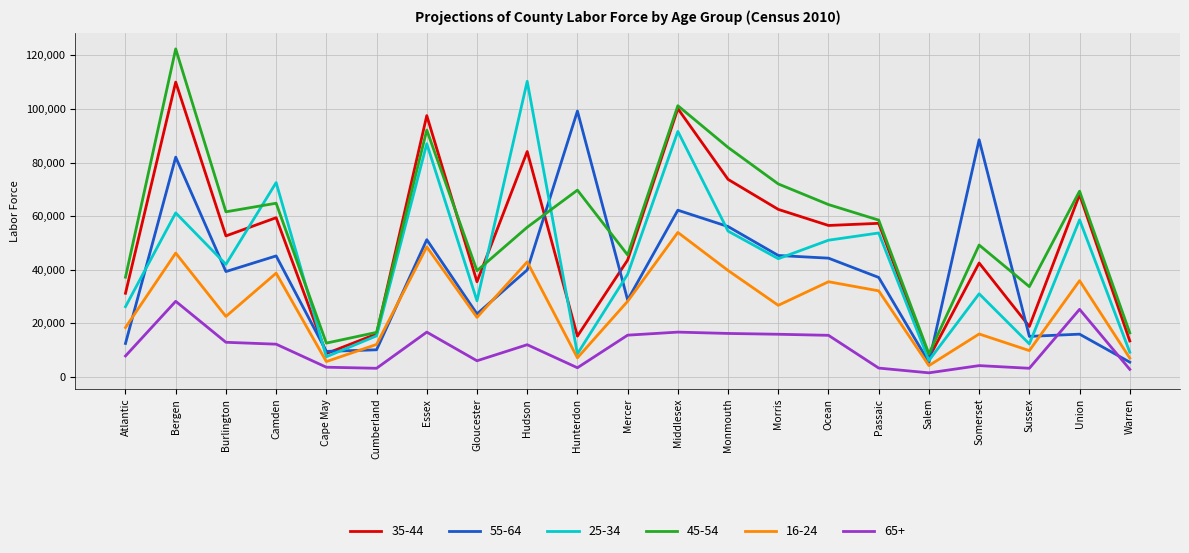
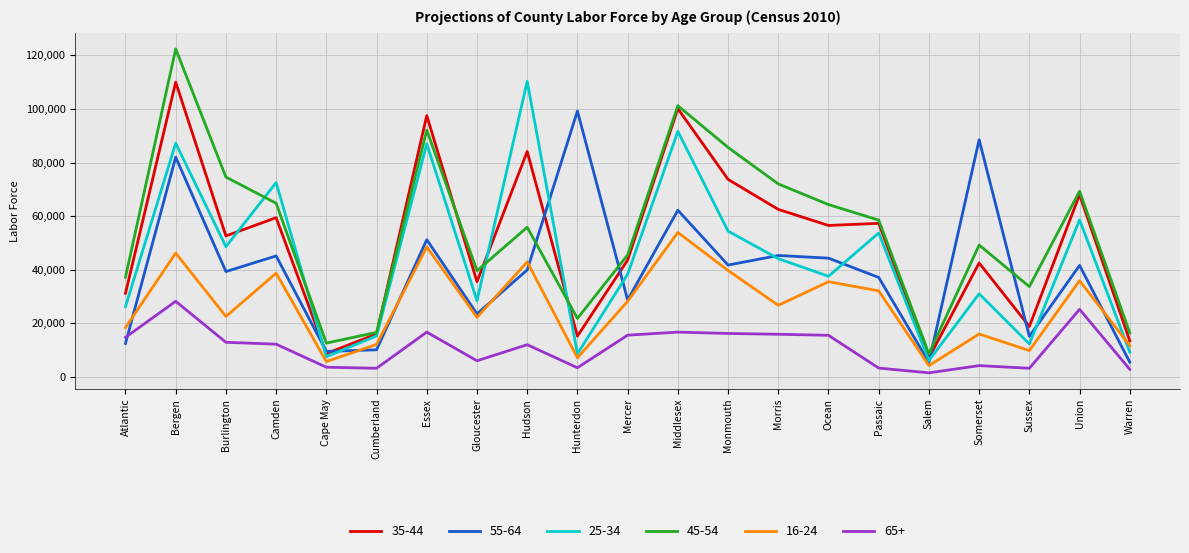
65+, Atlantic: 8,000 -> 15,000
25-34, Bergen: 61,000 -> 87,000
25-34, Burlington: 42,000 -> 49,000
45-54, Burlington: 62,000 -> 75,000
45-54, Hunterdon: 70,000 -> 22,000
55-64, Monmouth: 56,000 -> 42,000
25-34, Ocean: 51,000 -> 38,000
55-64, Union: 16,000 -> 42,000
16-24, Warren: 7,000 -> 12,000
